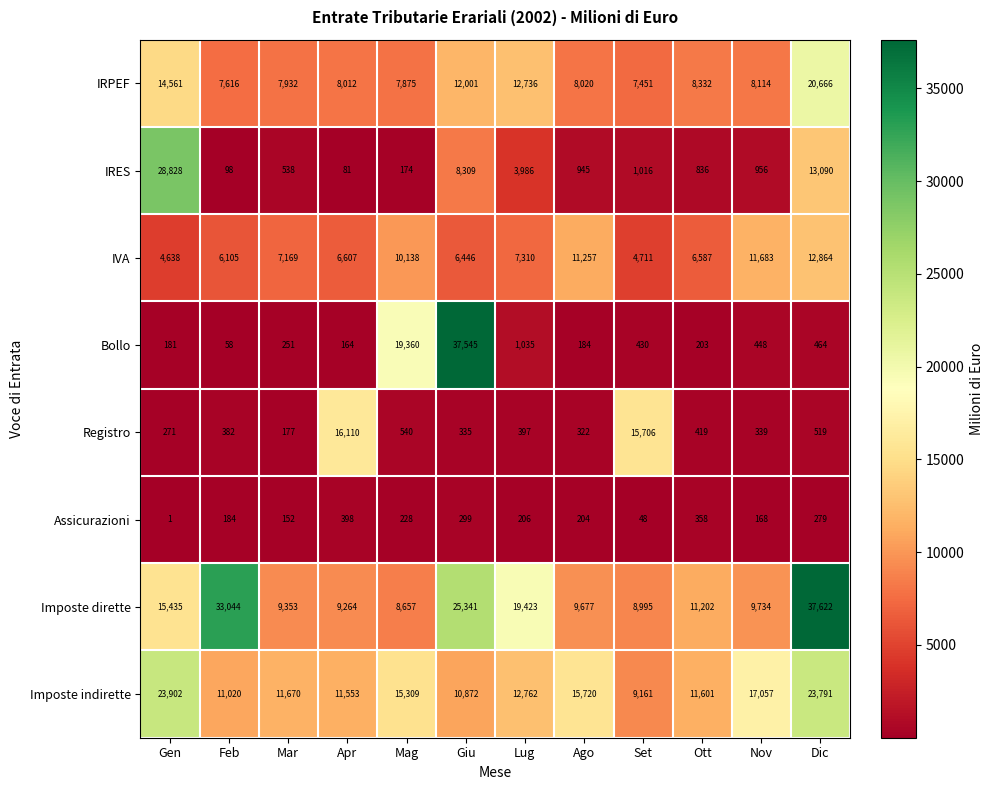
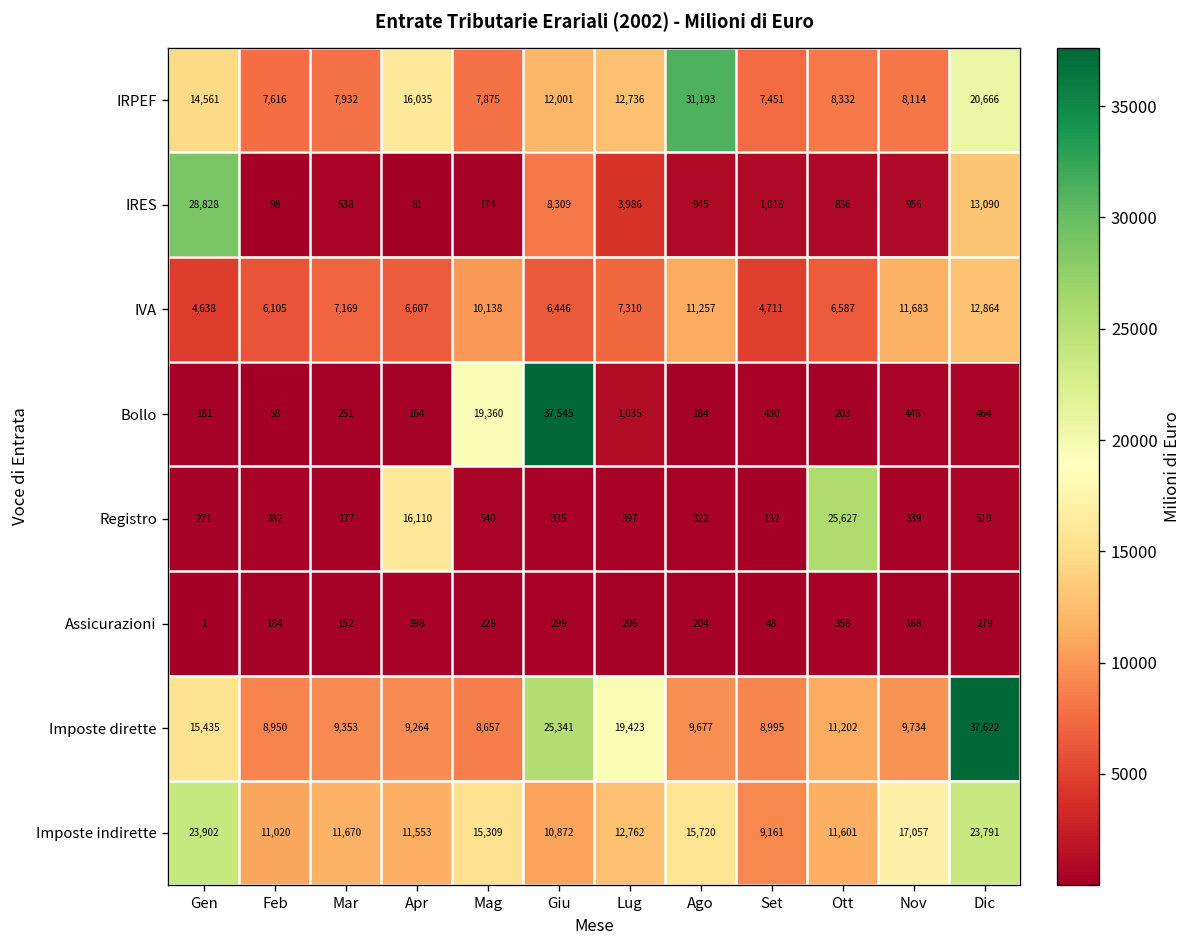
IRPEF, Apr: 8,012 -> 16,035
IRPEF, Ago: 8,020 -> 31,193
Registro, Set: 15,706 -> 132
Registro, Ott: 419 -> 25,627
Imposte dirette, Feb: 33,044 -> 8,950
